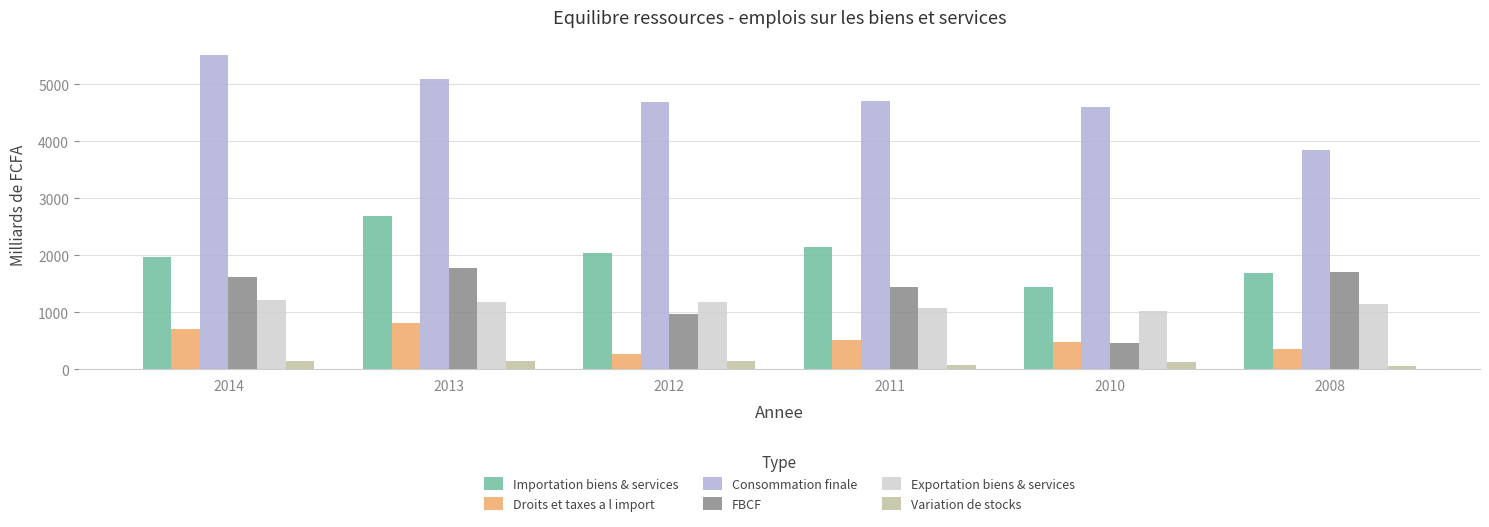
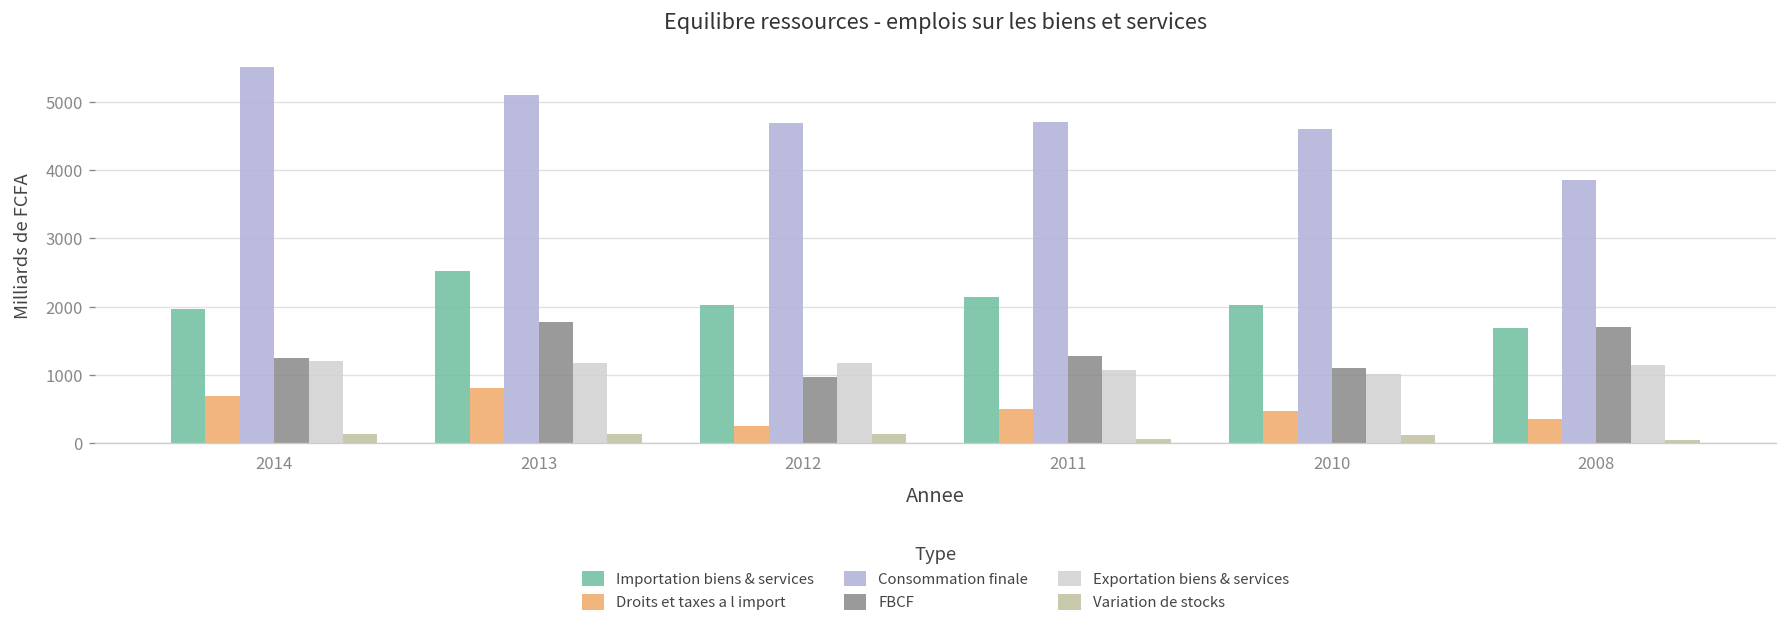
FBCF, 2014: 1600 -> 1200
Importation biens & services, 2013: 2700 -> 2500
FBCF, 2011: 1400 -> 1300
Importation biens & services, 2010: 1400 -> 2000
FBCF, 2010: 500 -> 1100
